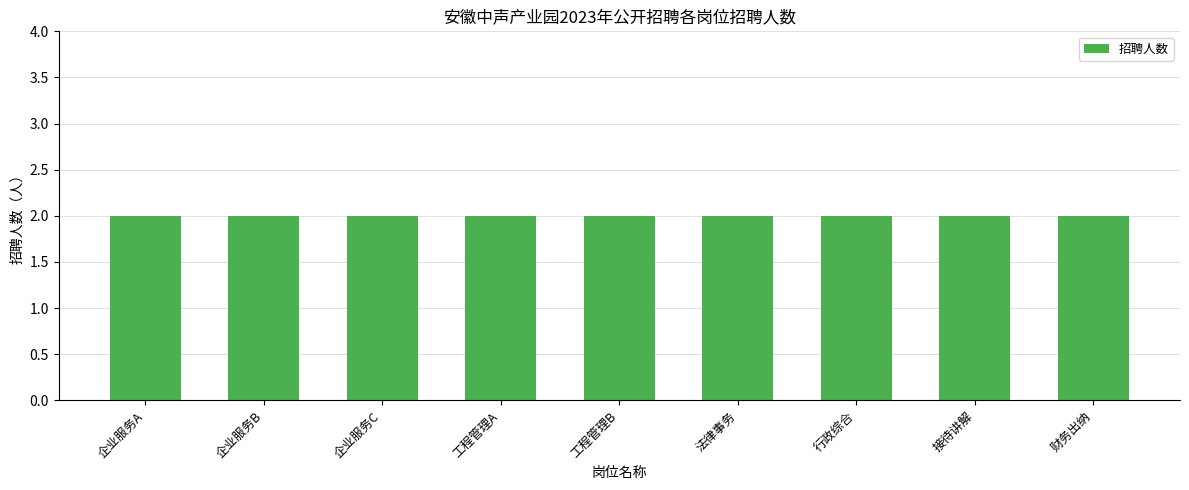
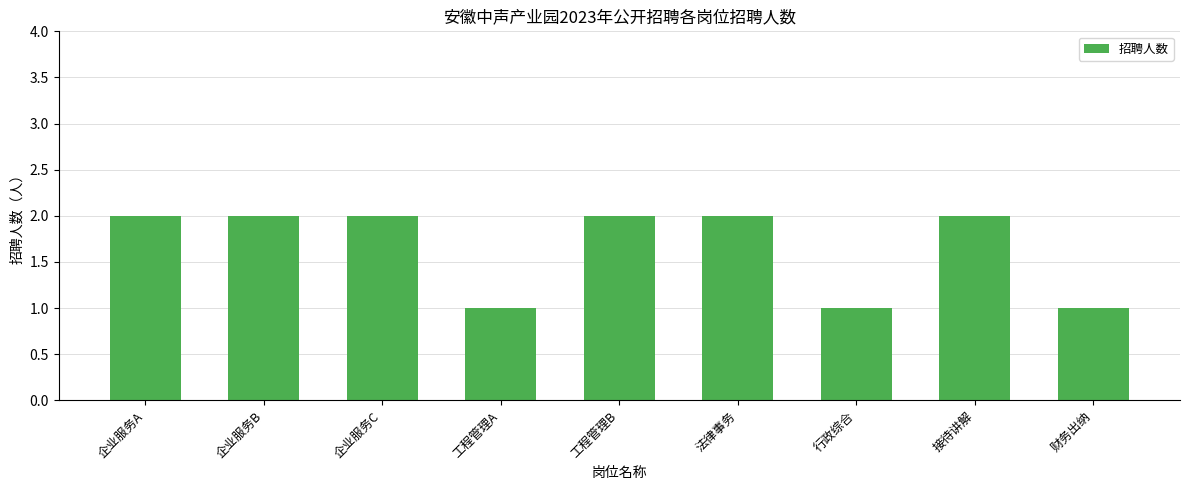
工程管理A: 2 -> 1
行政综合: 2 -> 1
财务出纳: 2 -> 1
